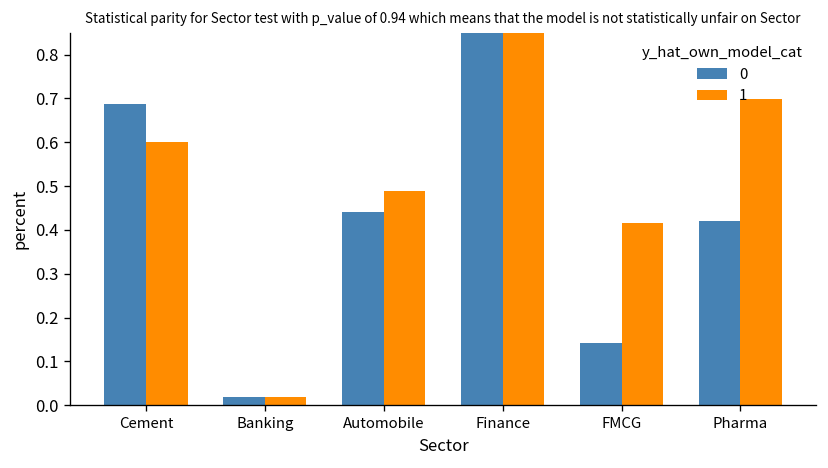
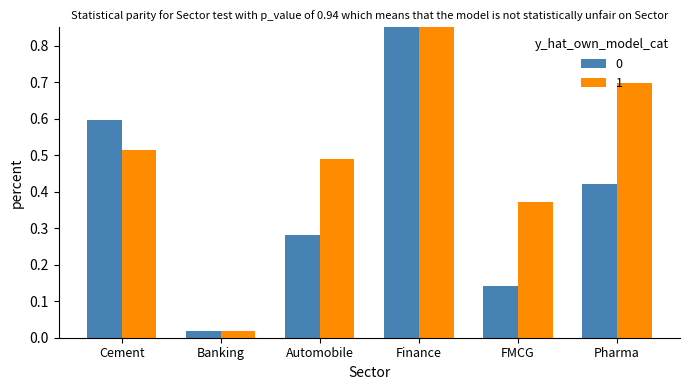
0, Cement: 0.69 -> 0.59
1, Cement: 0.60 -> 0.51
0, Automobile: 0.44 -> 0.28
1, FMCG: 0.42 -> 0.37
